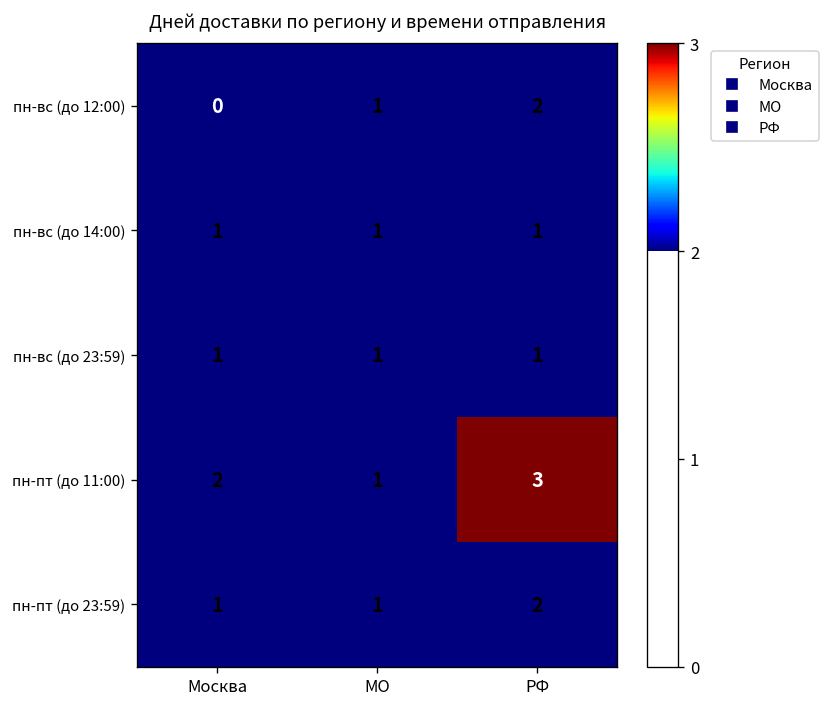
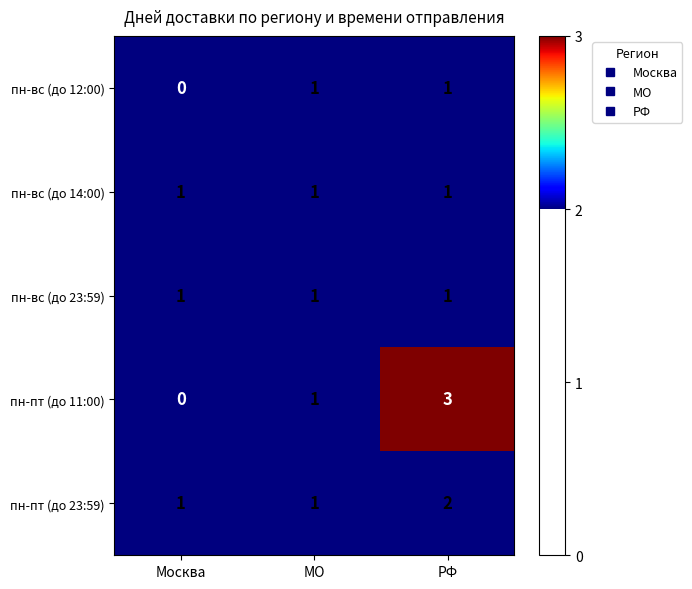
пн-вс (до 12:00), РФ: 2 -> 1
пн-пт (до 11:00), Москва: 2 -> 0
